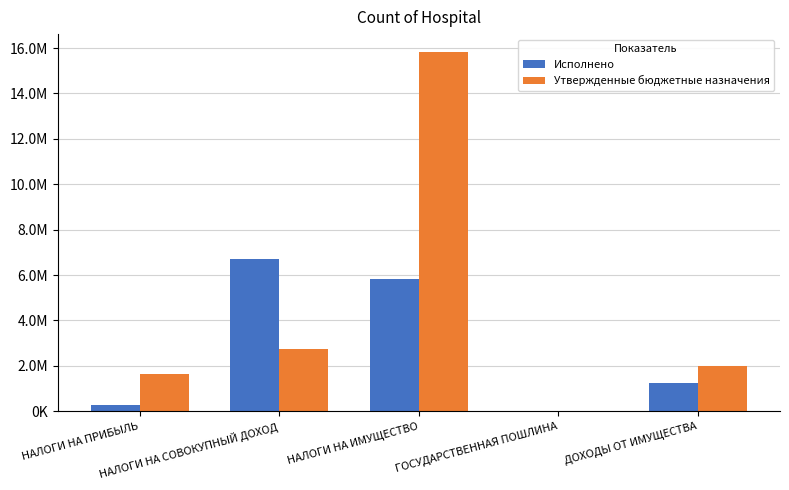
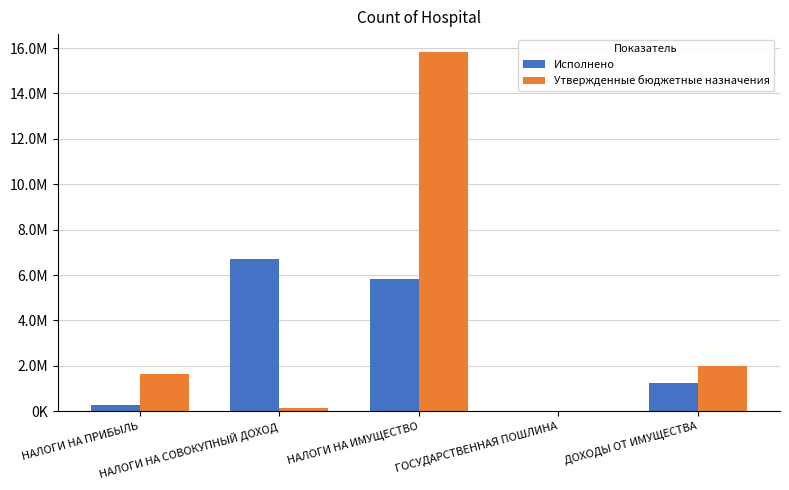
Утвержденные бюджетные назначения, НАЛОГИ НА СОВОКУПНЫЙ ДОХОД: 2700000 -> 200000
